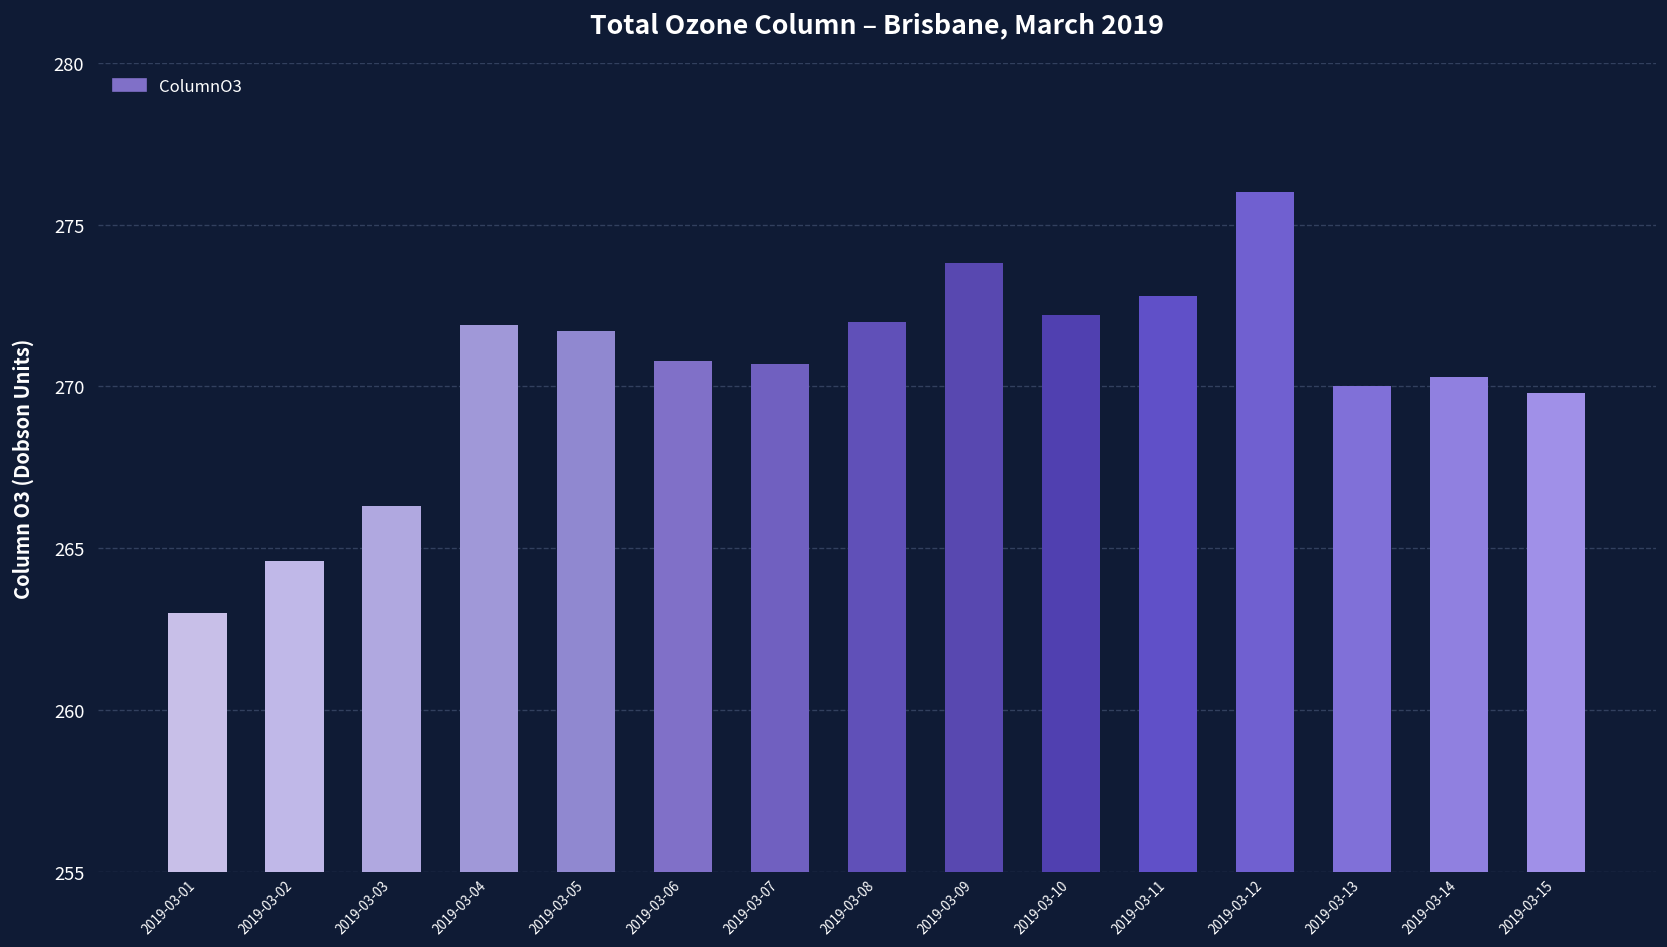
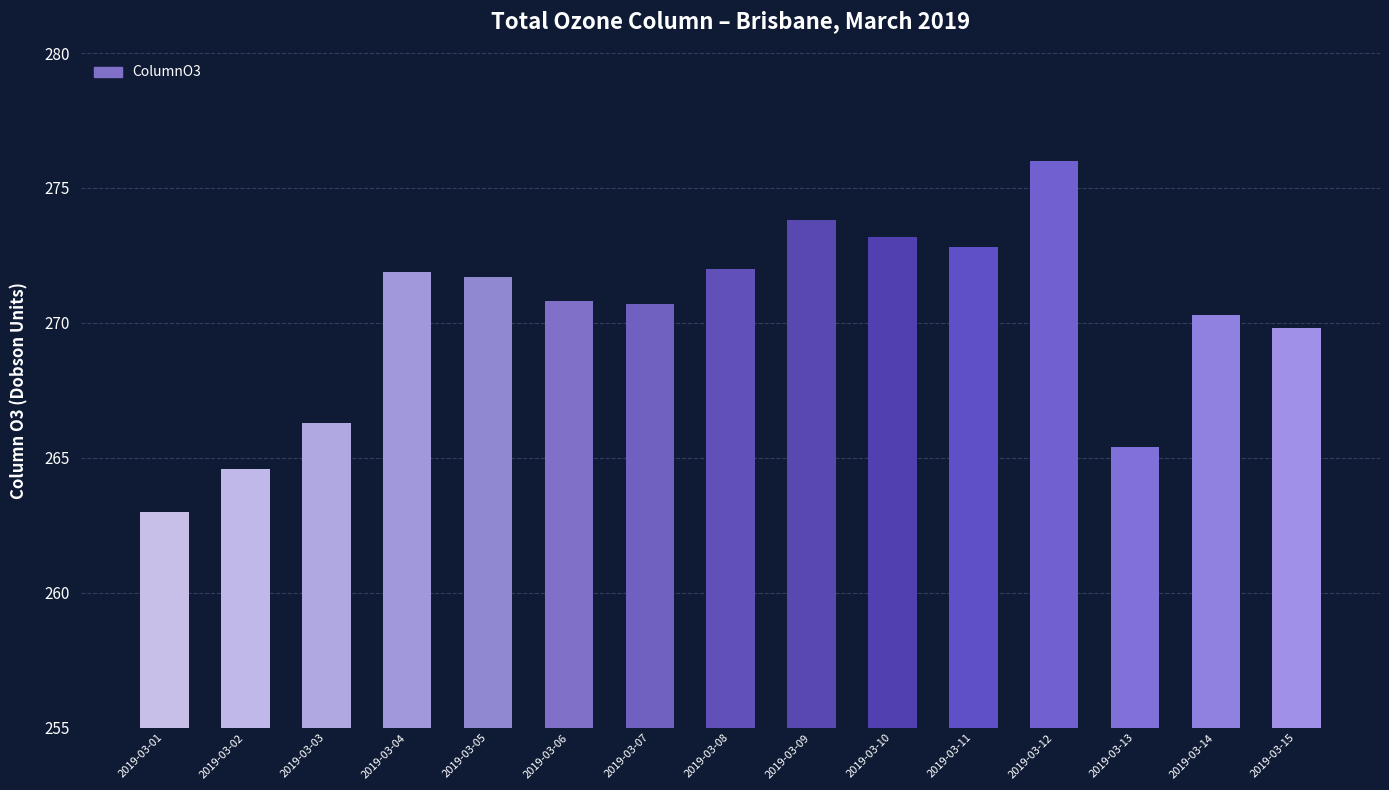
2019-03-10: 272.2 -> 273.2
2019-03-13: 270.0 -> 265.4
